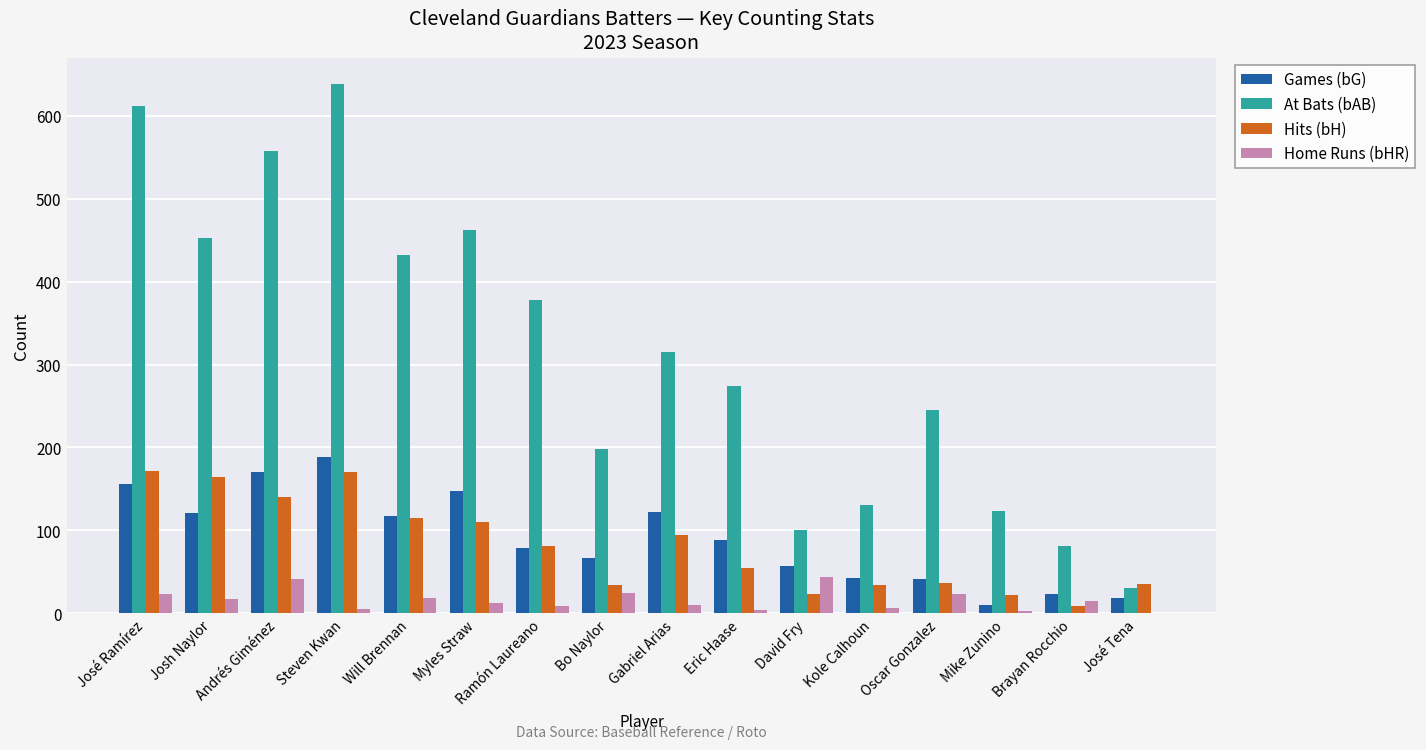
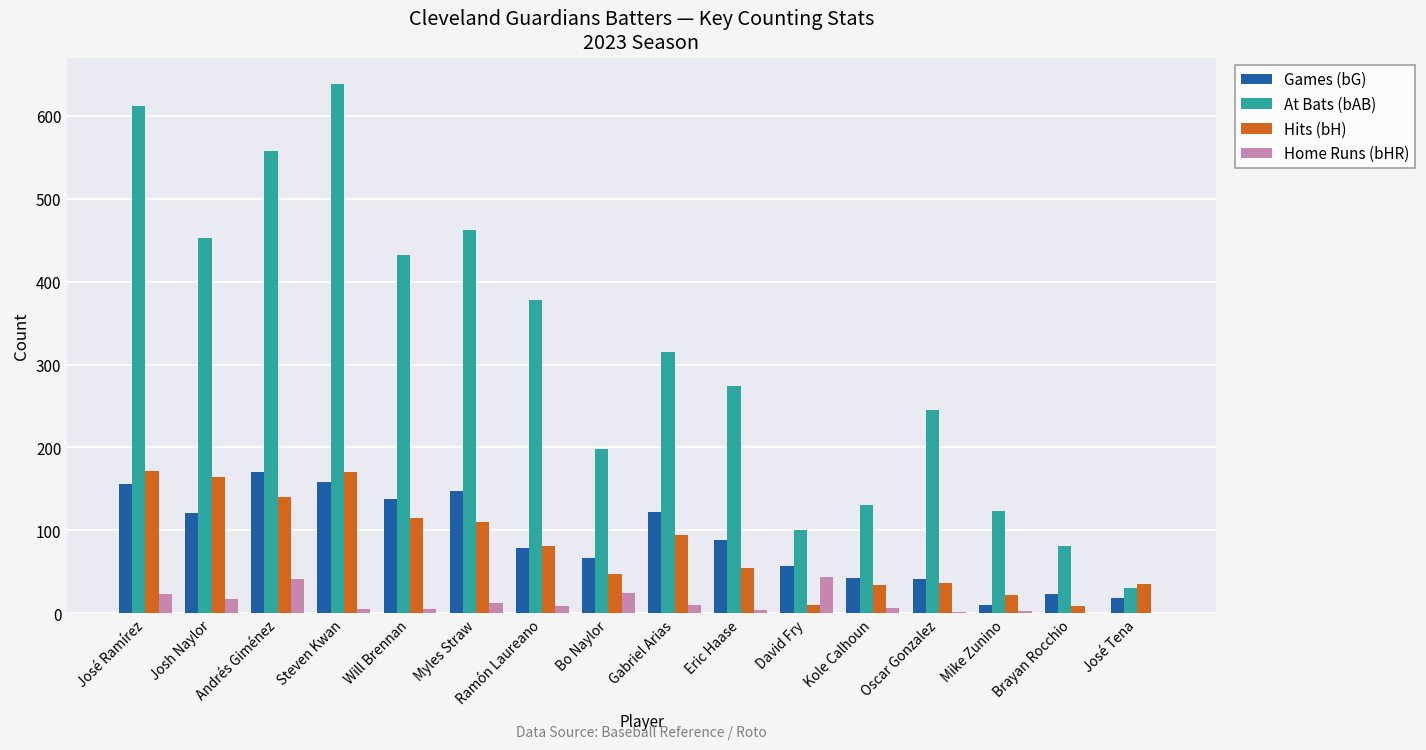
Games (bG), Steven Kwan: 190 -> 160
Games (bG), Will Brennan: 120 -> 140
Home Runs (bHR), Will Brennan: 20 -> 10
Hits (bH), Bo Naylor: 30 -> 50
Hits (bH), David Fry: 20 -> 10
Home Runs (bHR), Oscar Gonzalez: 20 -> 0
Home Runs (bHR), Brayan Rocchio: 20 -> 0
